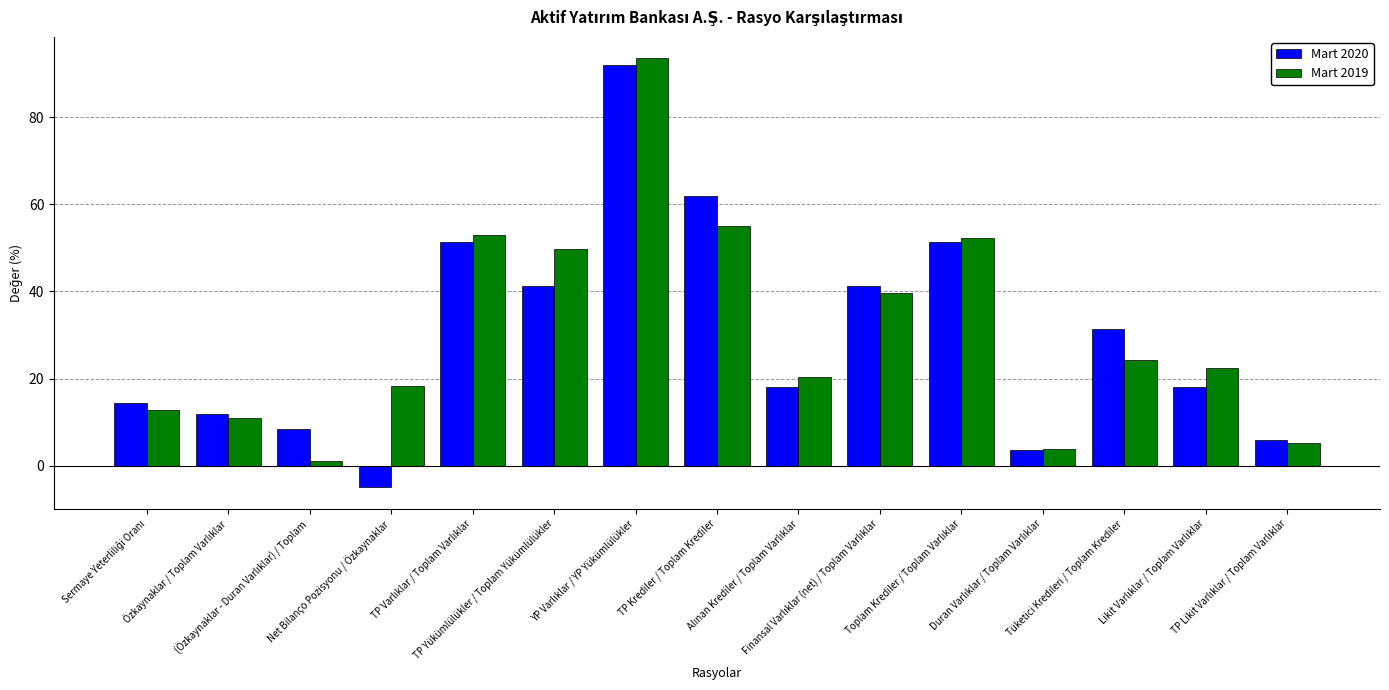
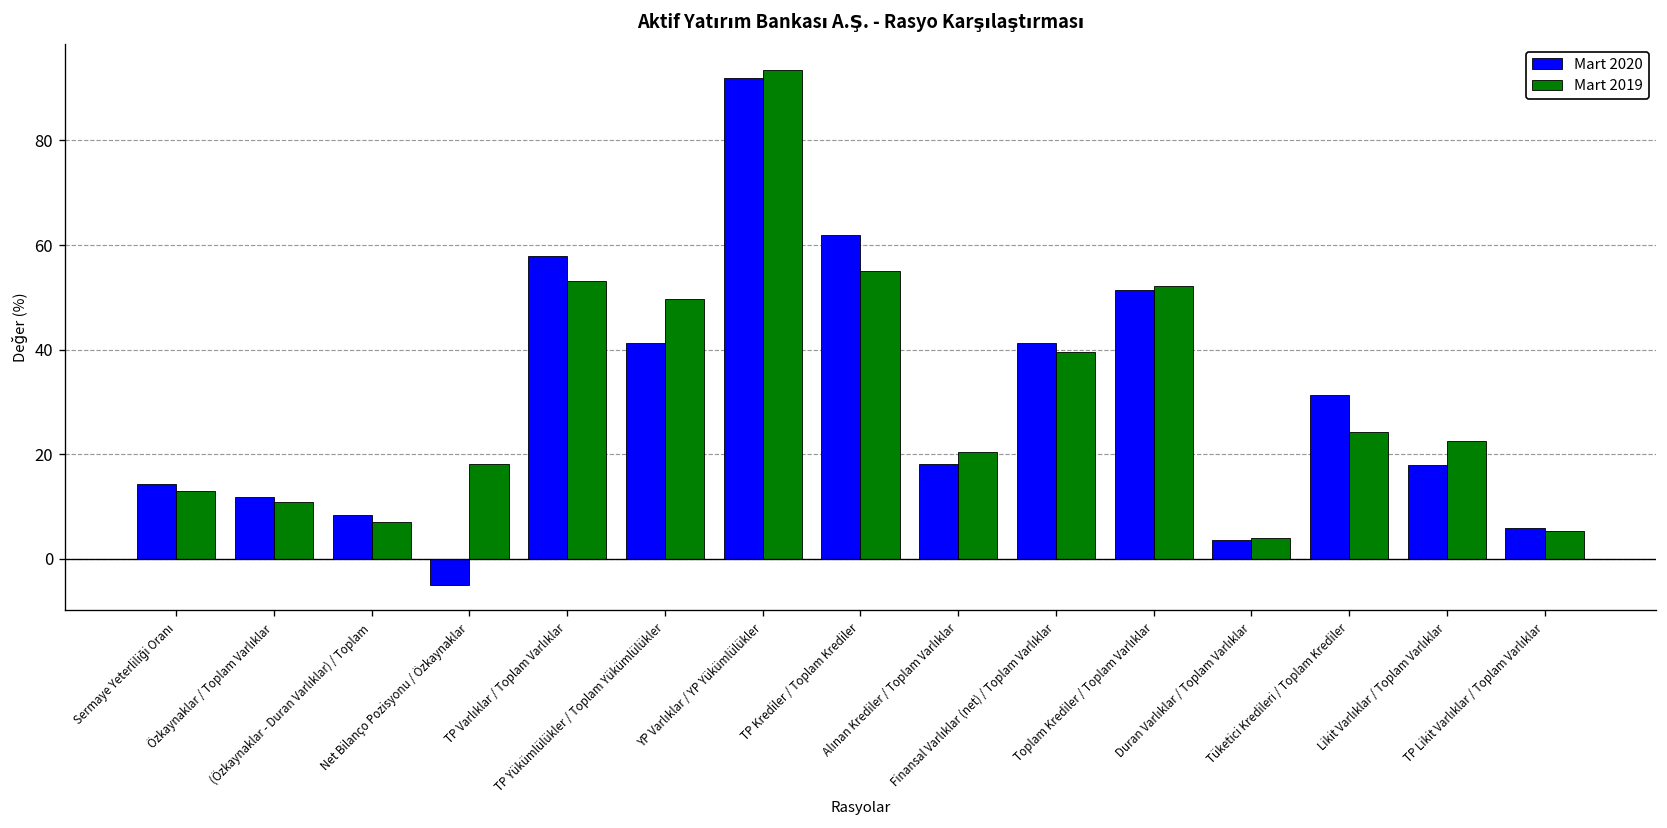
Mart 2019, (Özkaynaklar - Duran Varlıklar) / Toplam: 1 -> 7
Mart 2020, TP Varlıklar / Toplam Varlıklar: 51 -> 58
